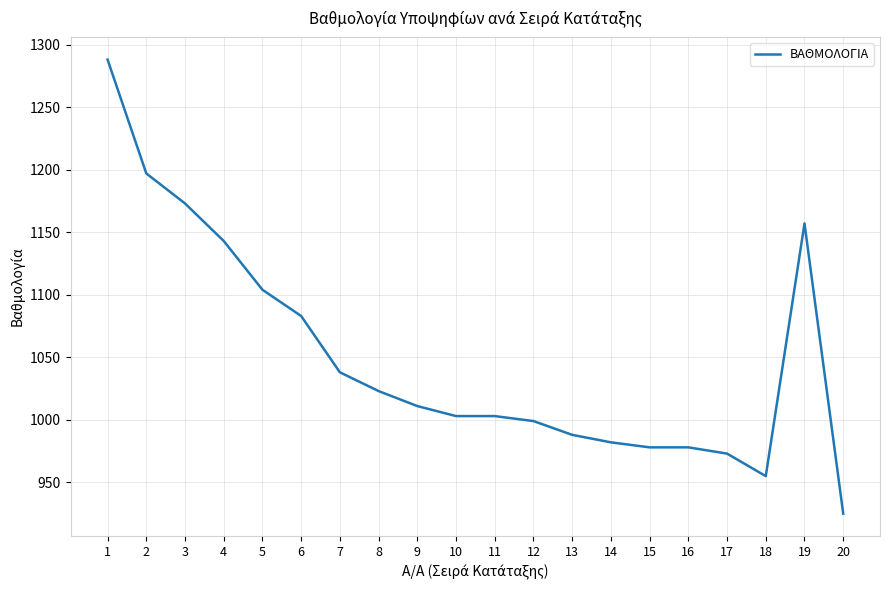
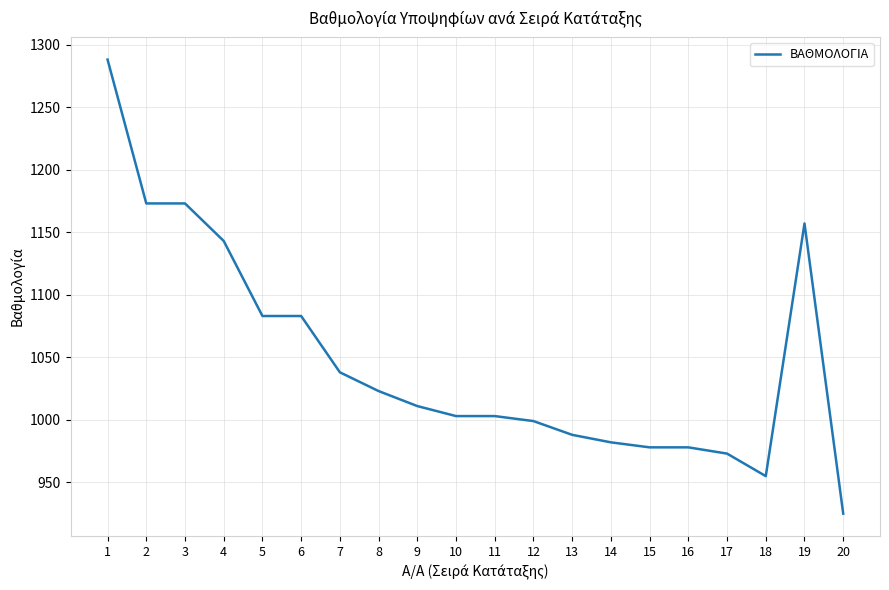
2: 1197 -> 1173
5: 1104 -> 1083
